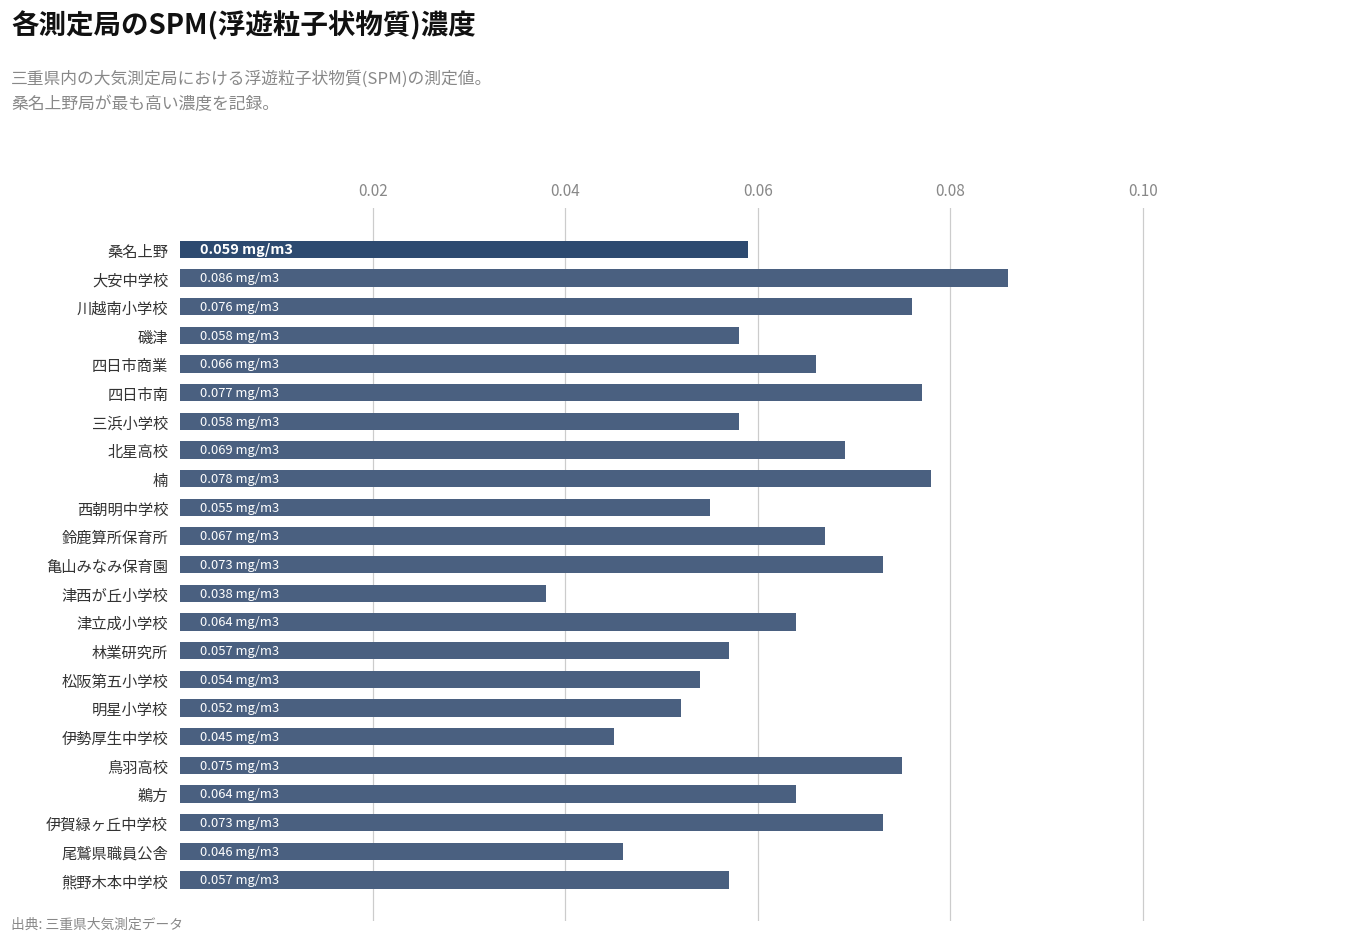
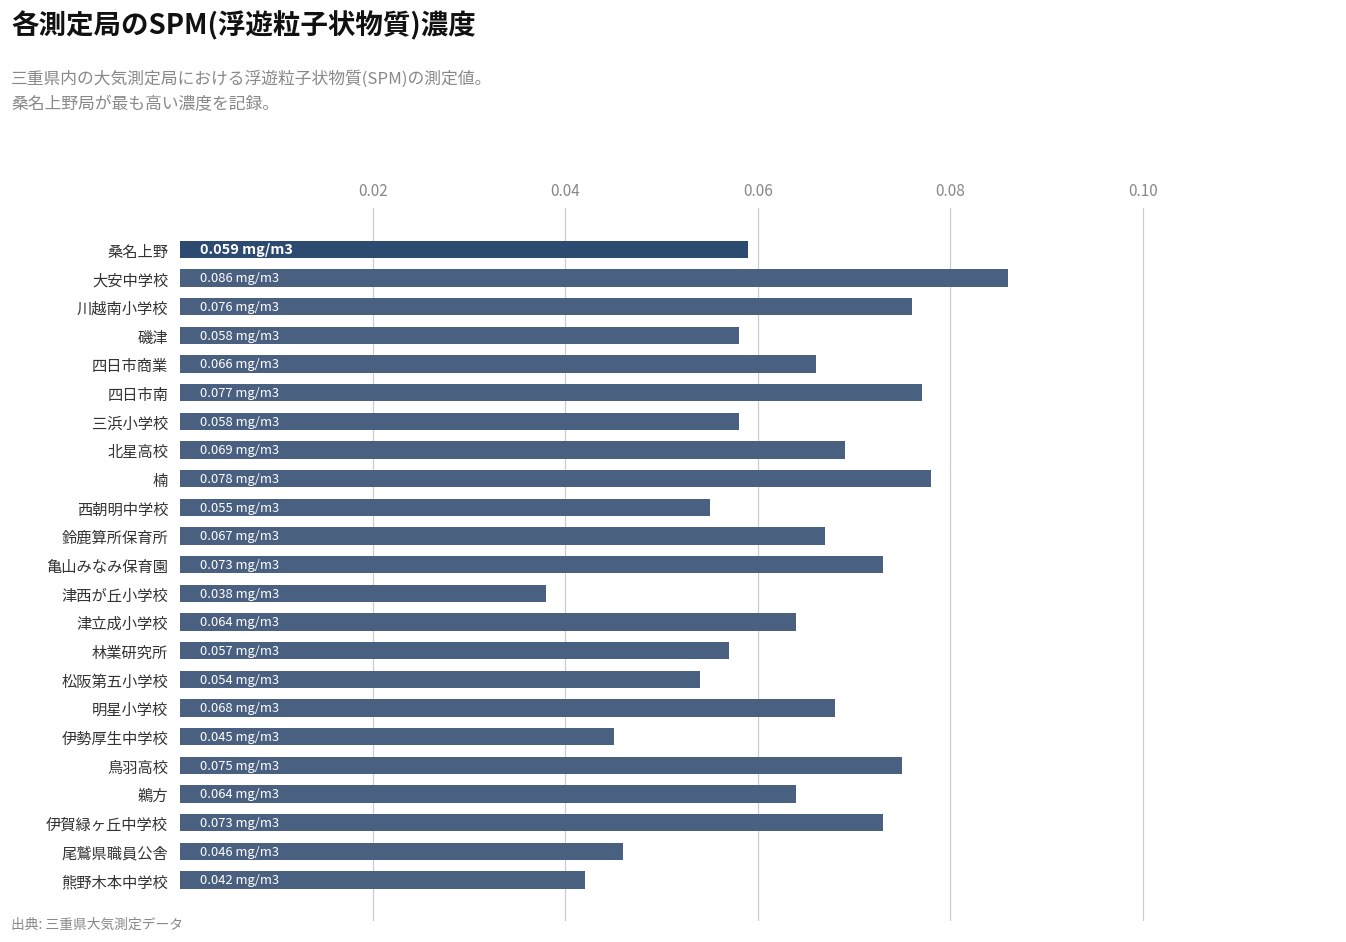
明星小学校: 0.052 -> 0.068
熊野木本中学校: 0.057 -> 0.042
